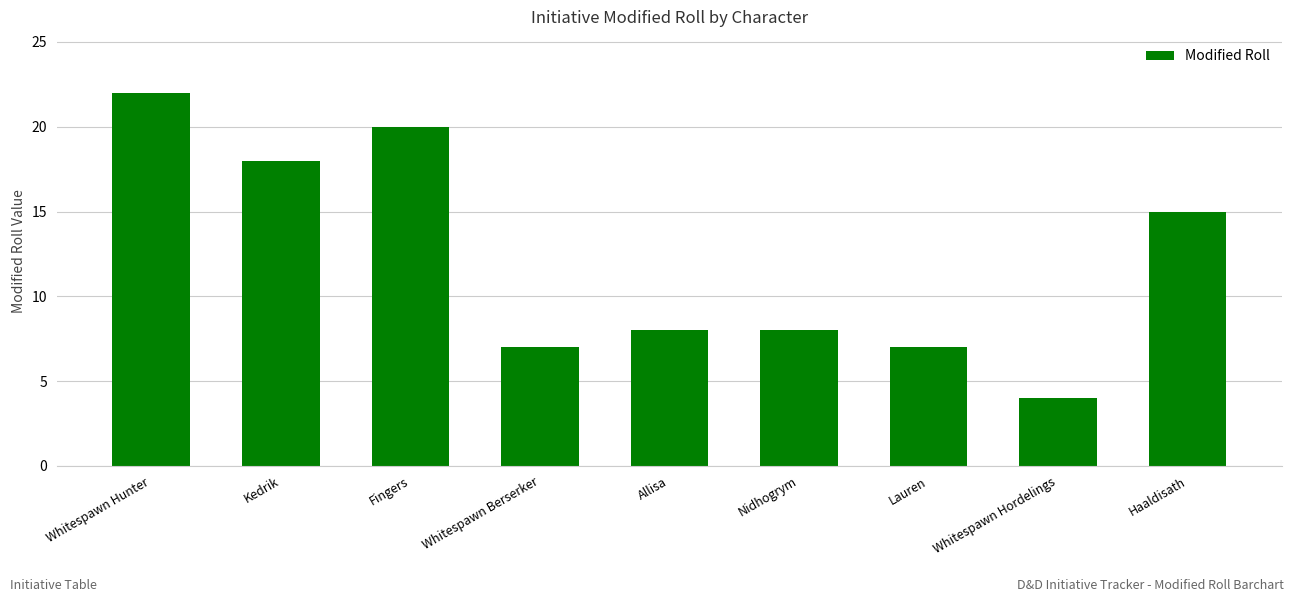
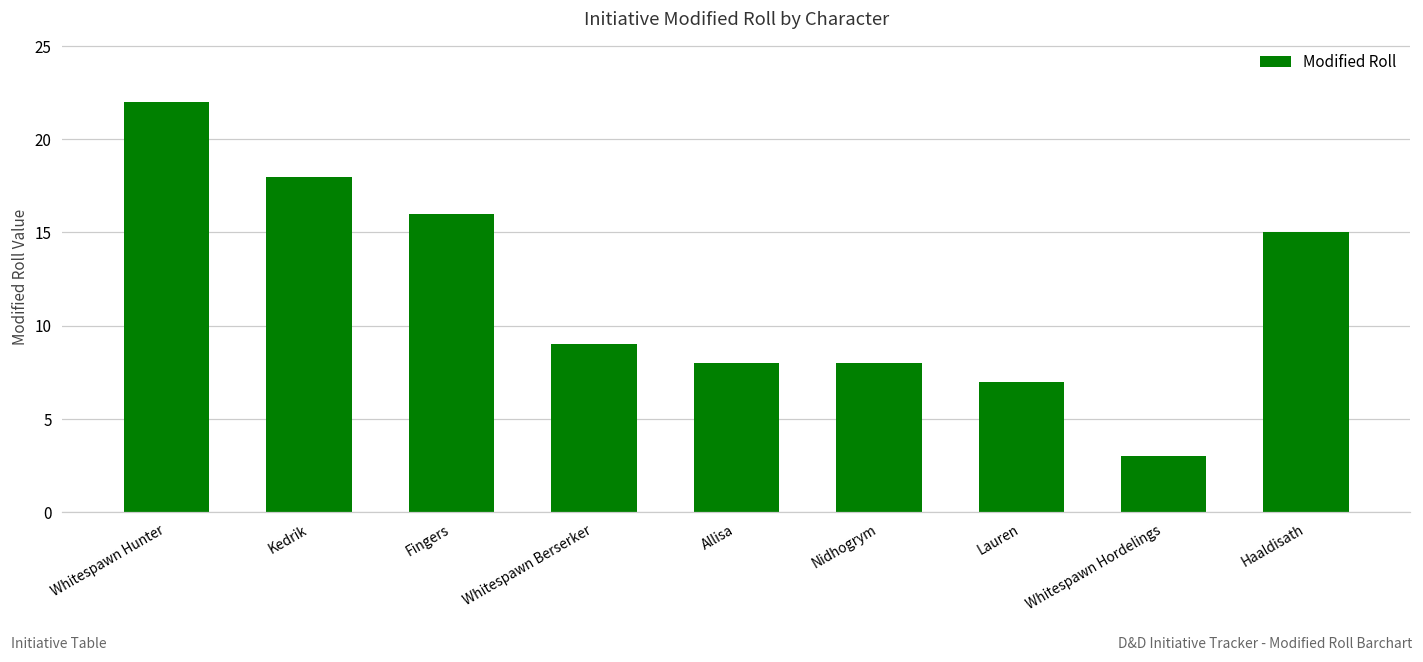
Fingers: 20 -> 16
Whitespawn Berserker: 7 -> 9
Whitespawn Hordelings: 4 -> 3
